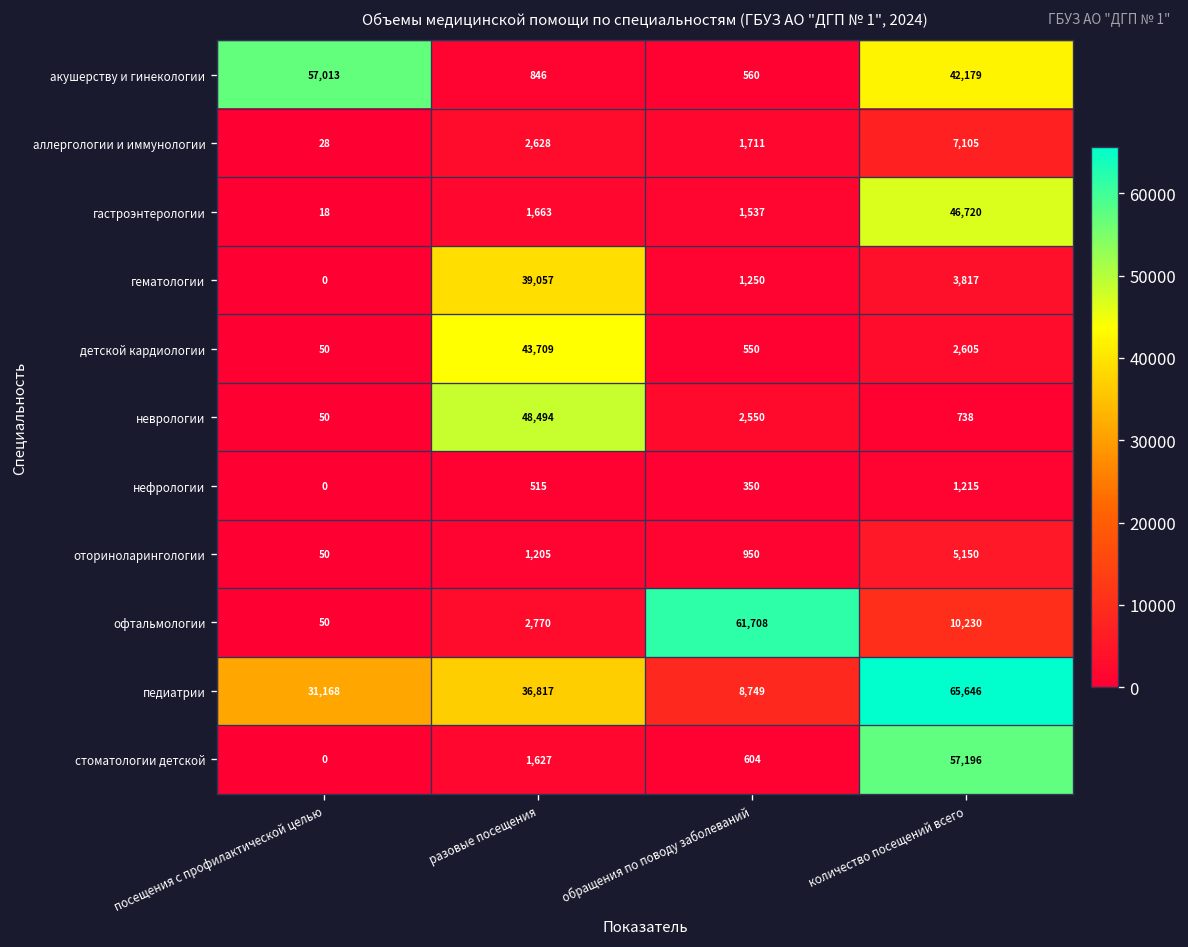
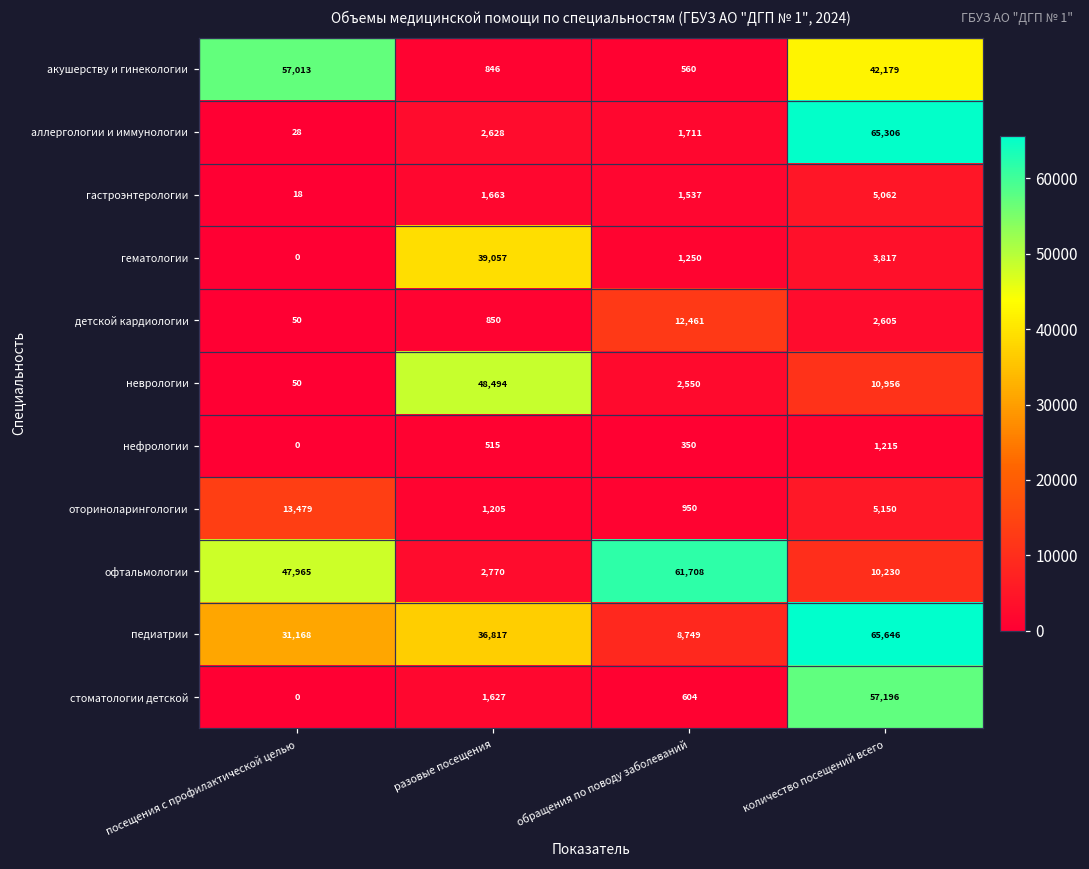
аллергологии и иммунологии, количество посещений всего: 7,105 -> 65,306
гастроэнтерологии, количество посещений всего: 46,720 -> 5,062
детской кардиологии, разовые посещения: 43,709 -> 850
детской кардиологии, обращения по поводу заболеваний: 550 -> 12,461
неврологии, количество посещений всего: 738 -> 10,956
оториноларингологии, посещения с профилактической целью: 50 -> 13,479
офтальмологии, посещения с профилактической целью: 50 -> 47,965
